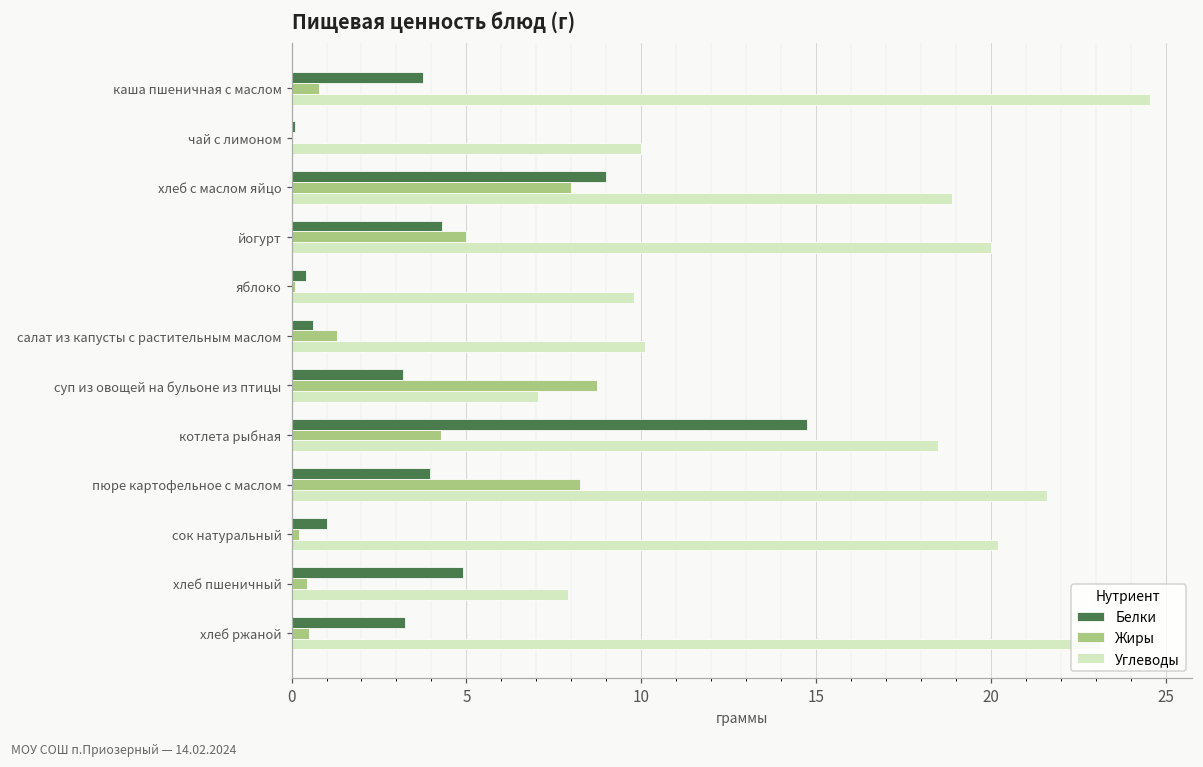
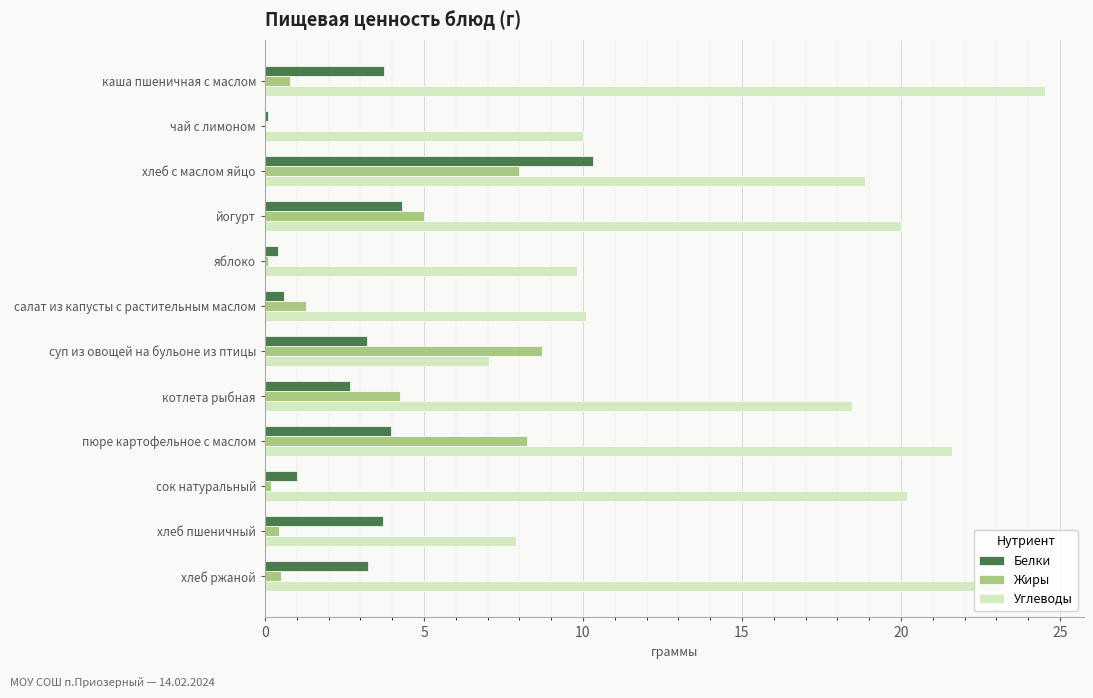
Белки, хлеб с маслом яйцо: 9.0 -> 10.3
Белки, котлета рыбная: 14.7 -> 2.7
Белки, хлеб пшеничный: 4.9 -> 3.7
